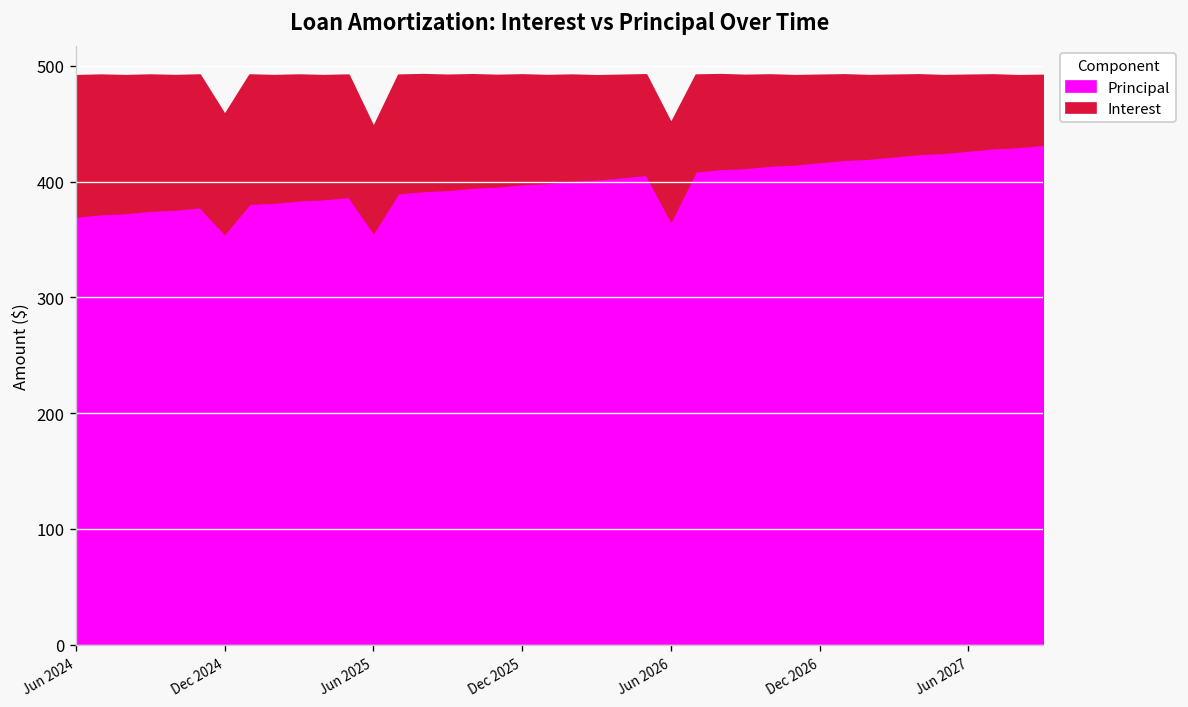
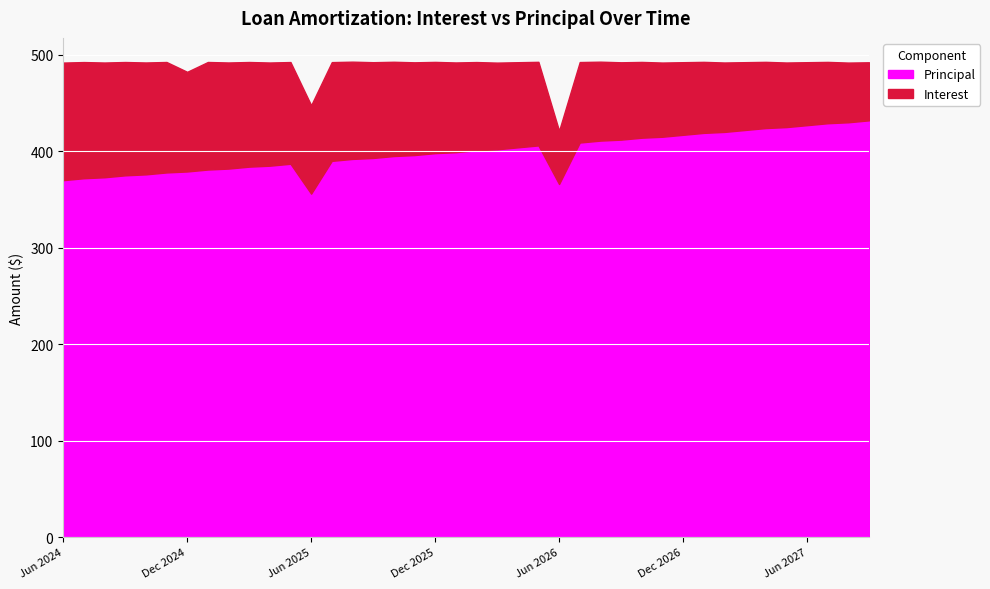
Principal, Dec 2024: 360 -> 380
Interest, Jun 2026: 90 -> 60
